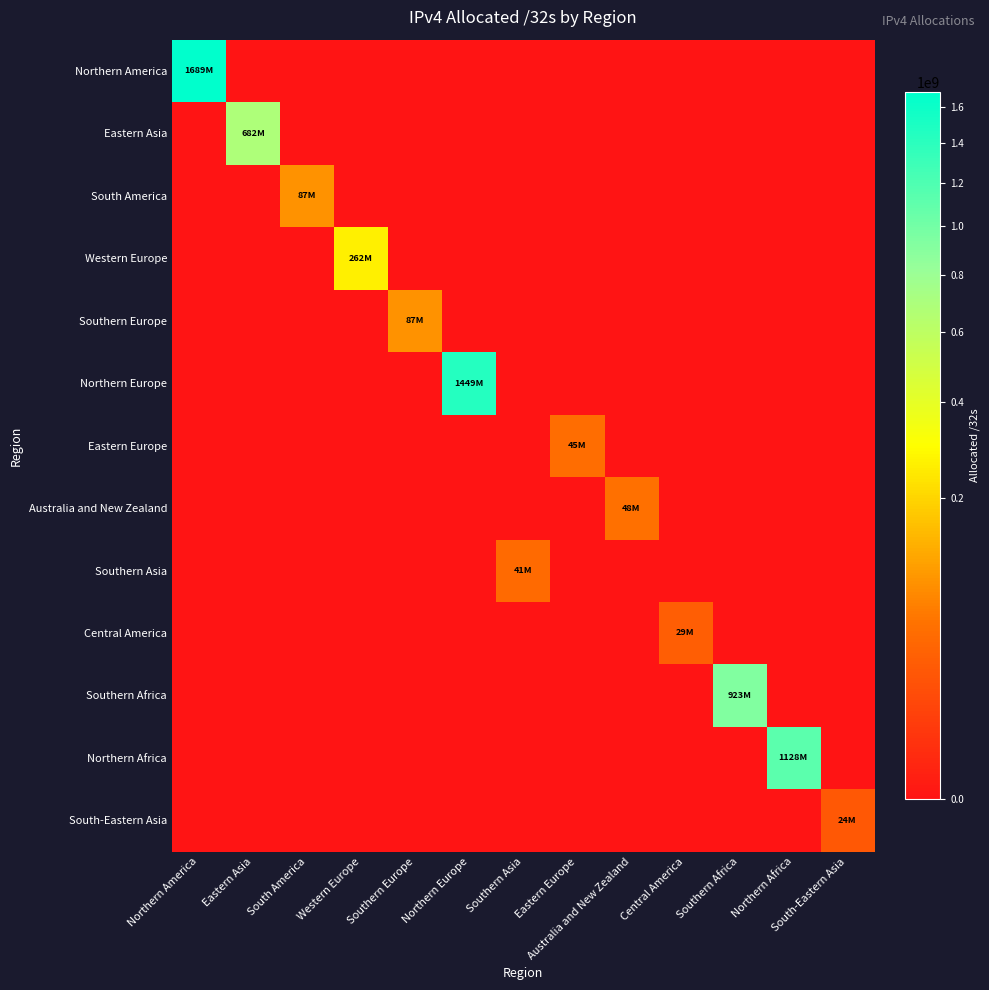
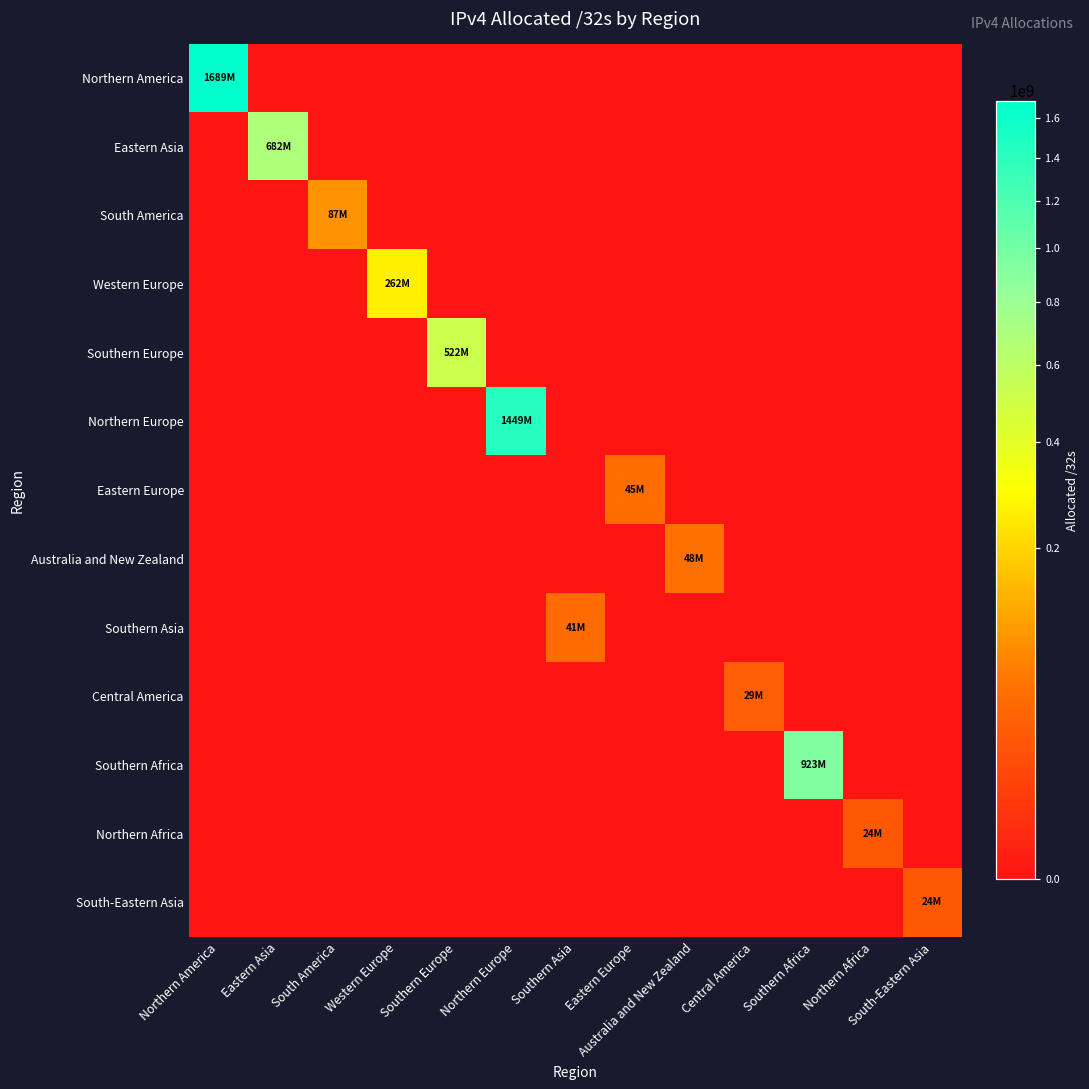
Southern Europe, Southern Europe: 87M -> 522M
Northern Africa, Northern Africa: 1128M -> 24M
